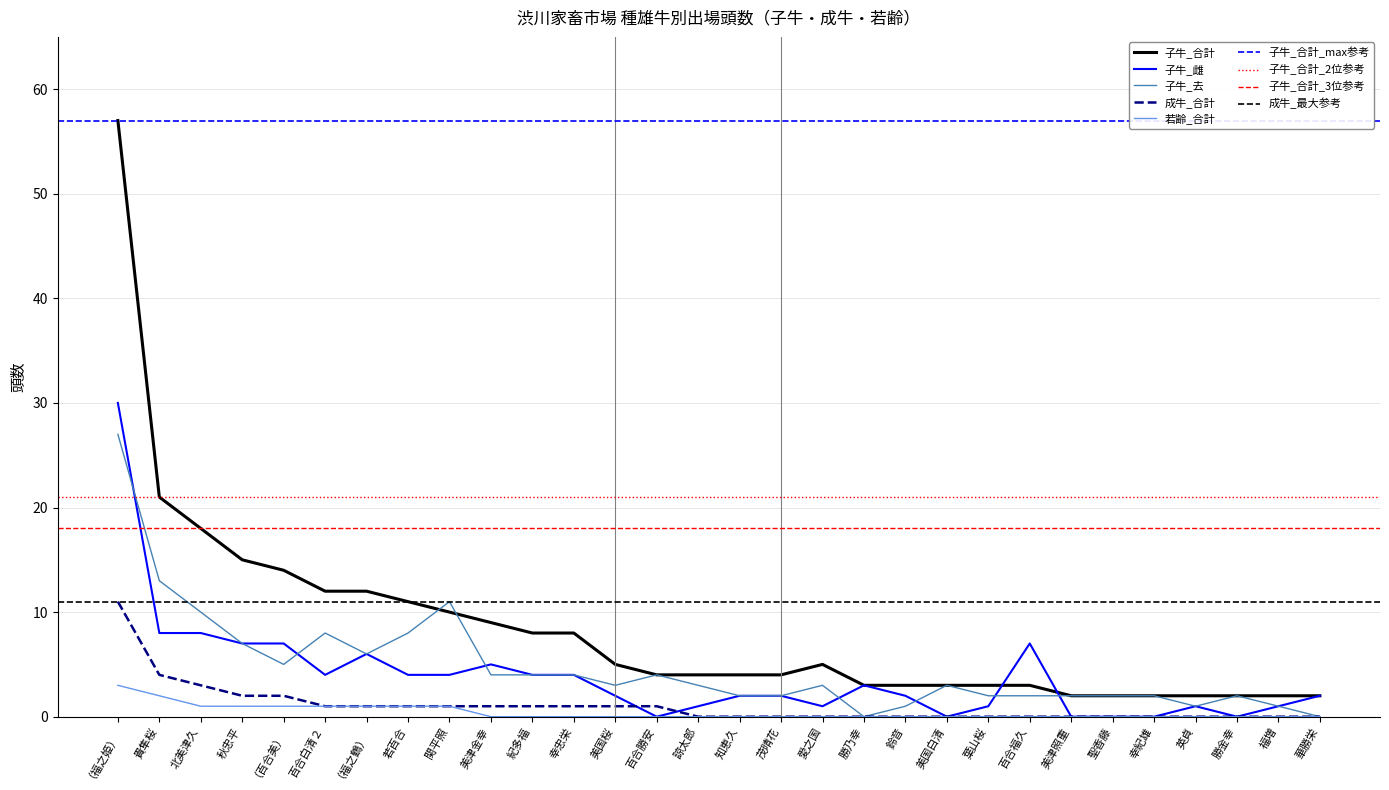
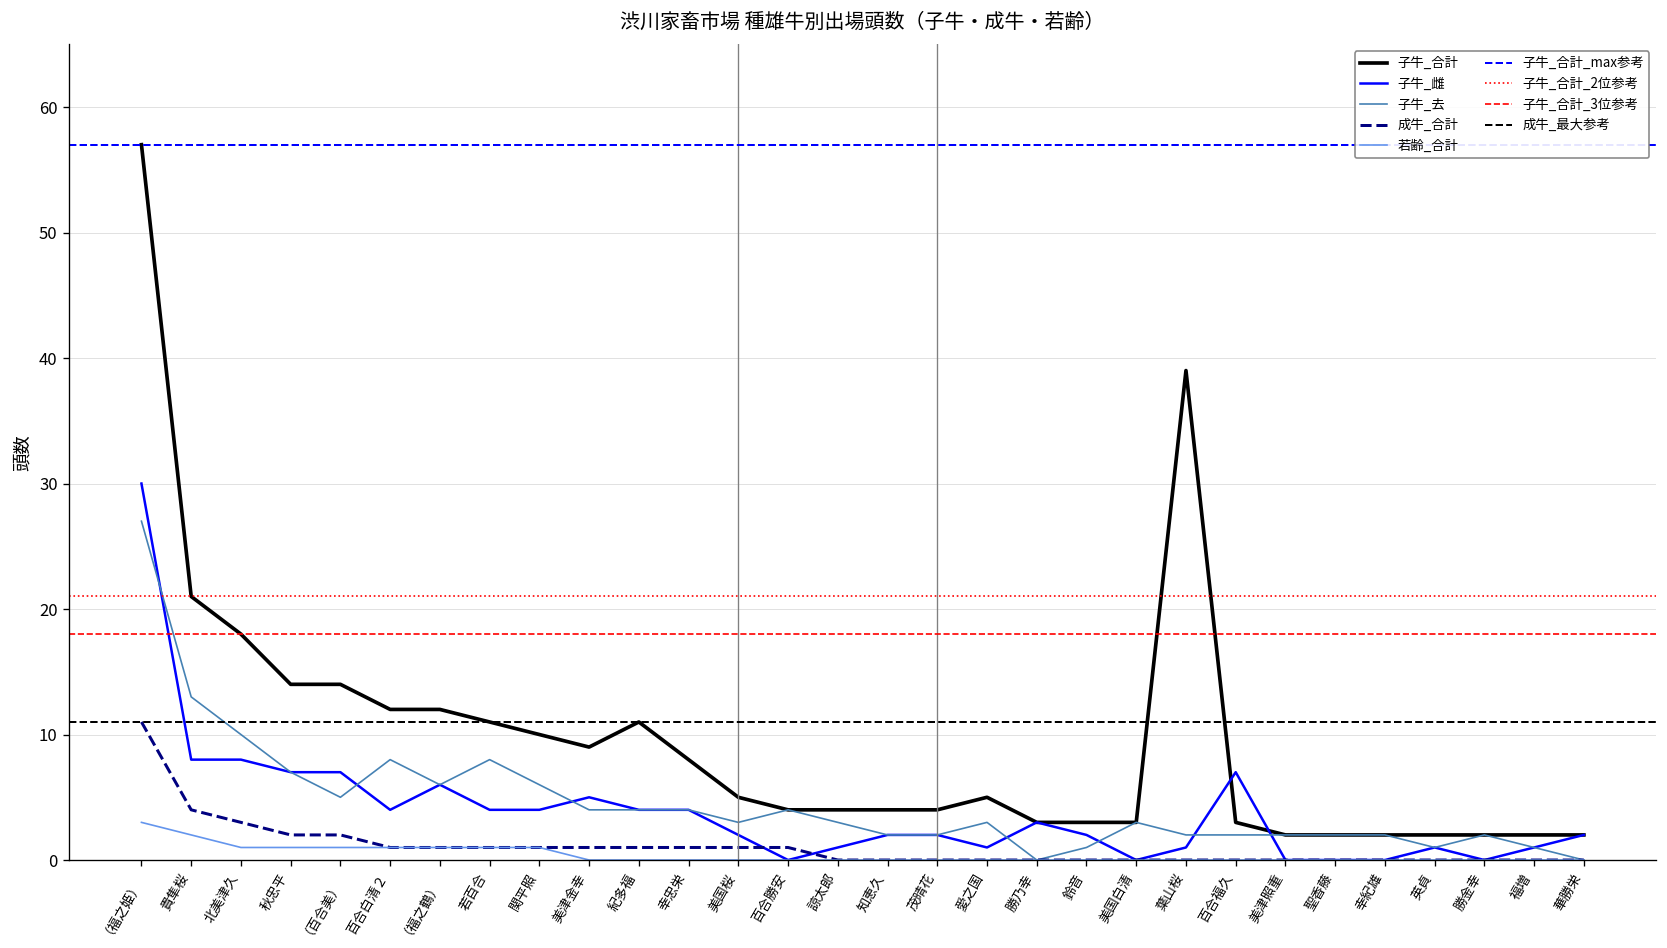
子牛_合計, 秋忠平: 15 -> 14
子牛_去, 関平照: 11 -> 6
子牛_合計, 紀多福: 8 -> 11
子牛_合計, 葉山桜: 3 -> 39
